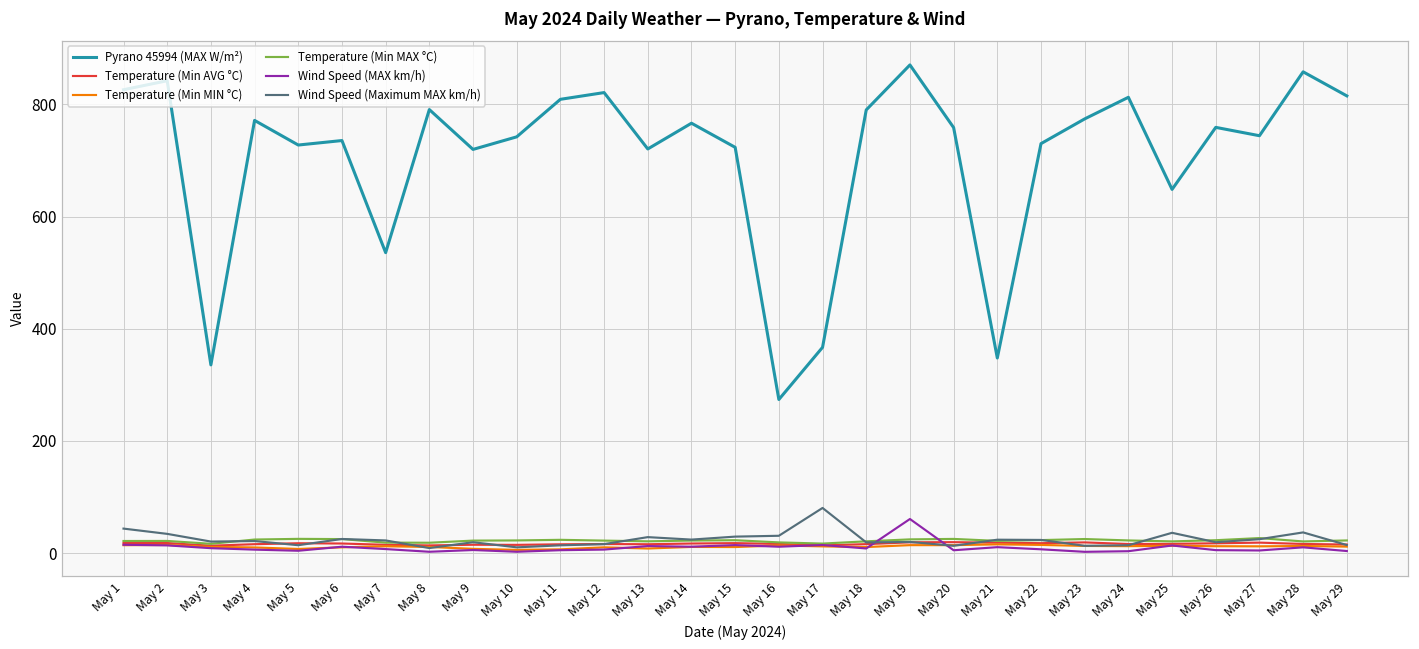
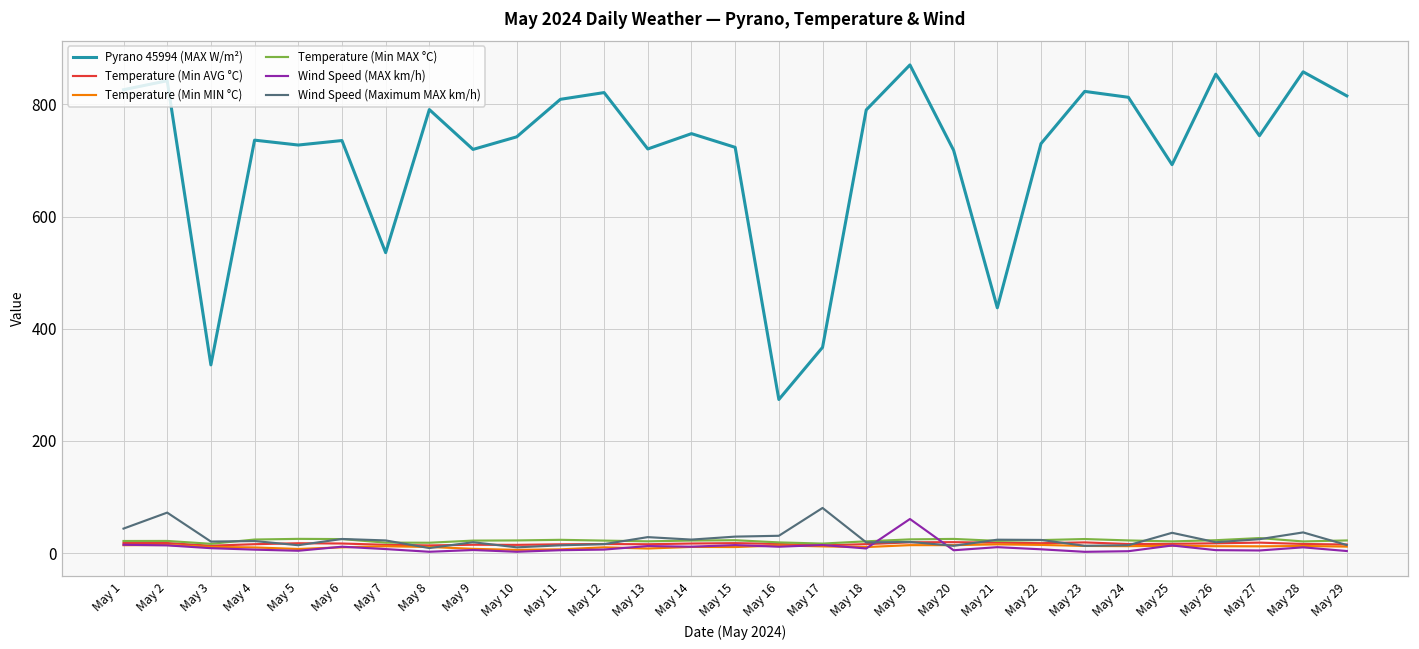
Wind Speed (Maximum MAX km/h), May 2: 30 -> 70
Pyrano 45994 (MAX W/m²), May 4: 770 -> 740
Pyrano 45994 (MAX W/m²), May 14: 770 -> 750
Pyrano 45994 (MAX W/m²), May 20: 760 -> 720
Pyrano 45994 (MAX W/m²), May 21: 350 -> 440
Pyrano 45994 (MAX W/m²), May 23: 770 -> 820
Pyrano 45994 (MAX W/m²), May 25: 650 -> 690
Pyrano 45994 (MAX W/m²), May 26: 760 -> 850
